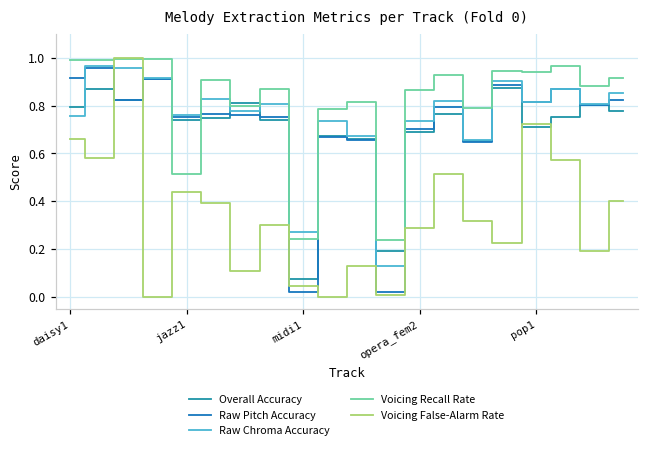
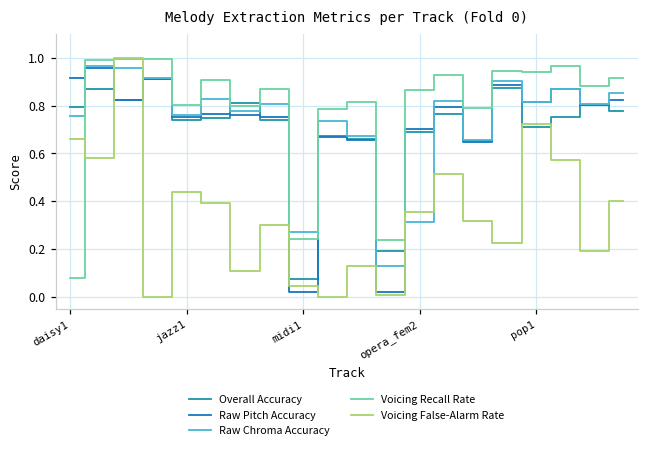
Voicing Recall Rate, daisy1: 0.99 -> 0.08
Voicing Recall Rate, jazz1: 0.51 -> 0.80
Raw Chroma Accuracy, opera_fem2: 0.74 -> 0.31
Voicing False-Alarm Rate, opera_fem2: 0.29 -> 0.35
